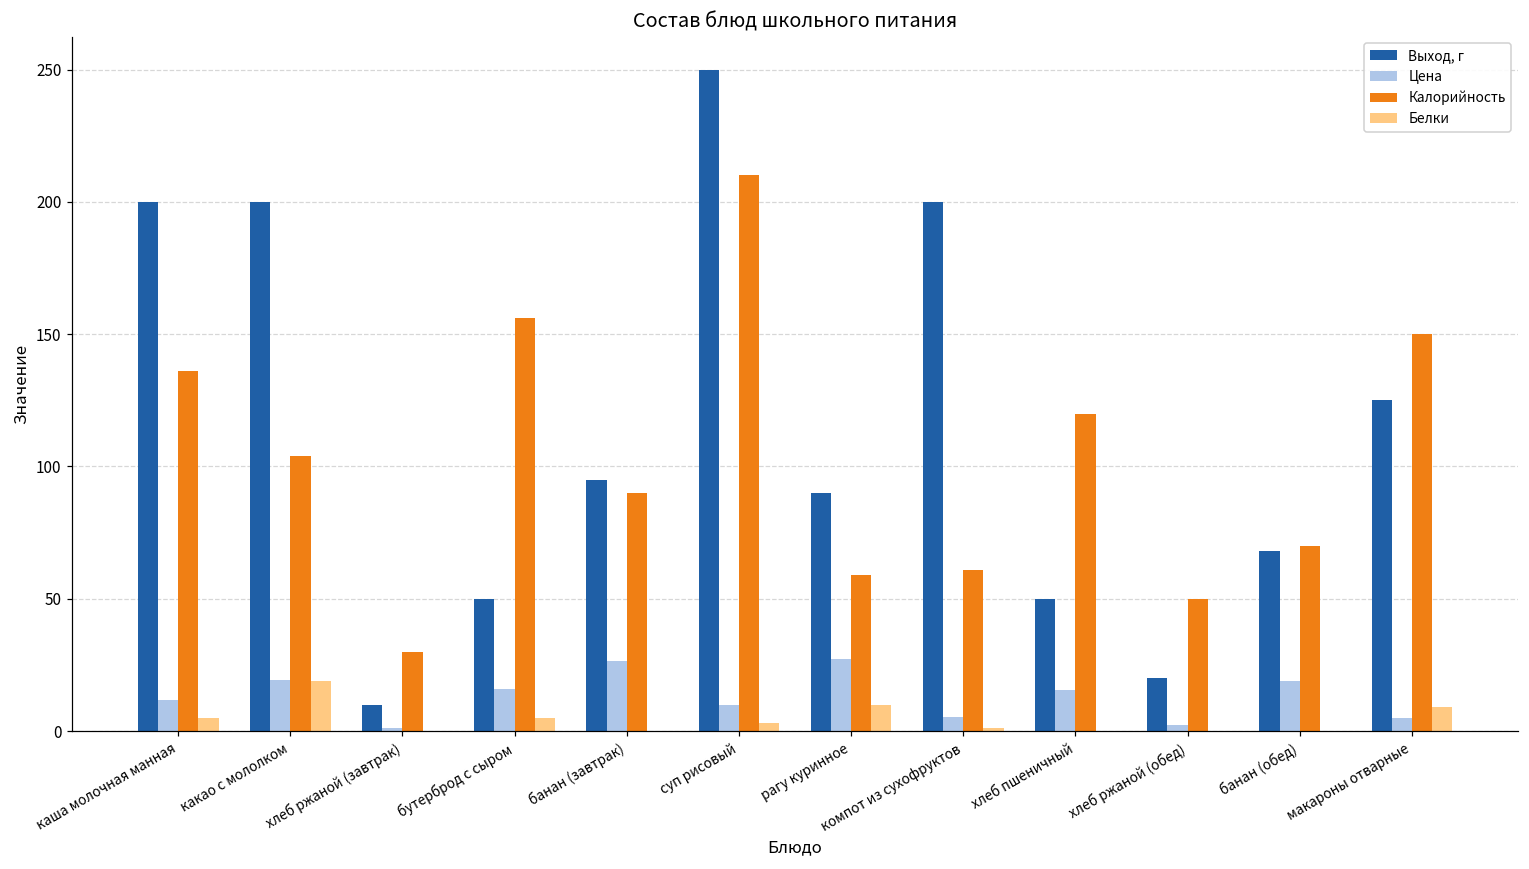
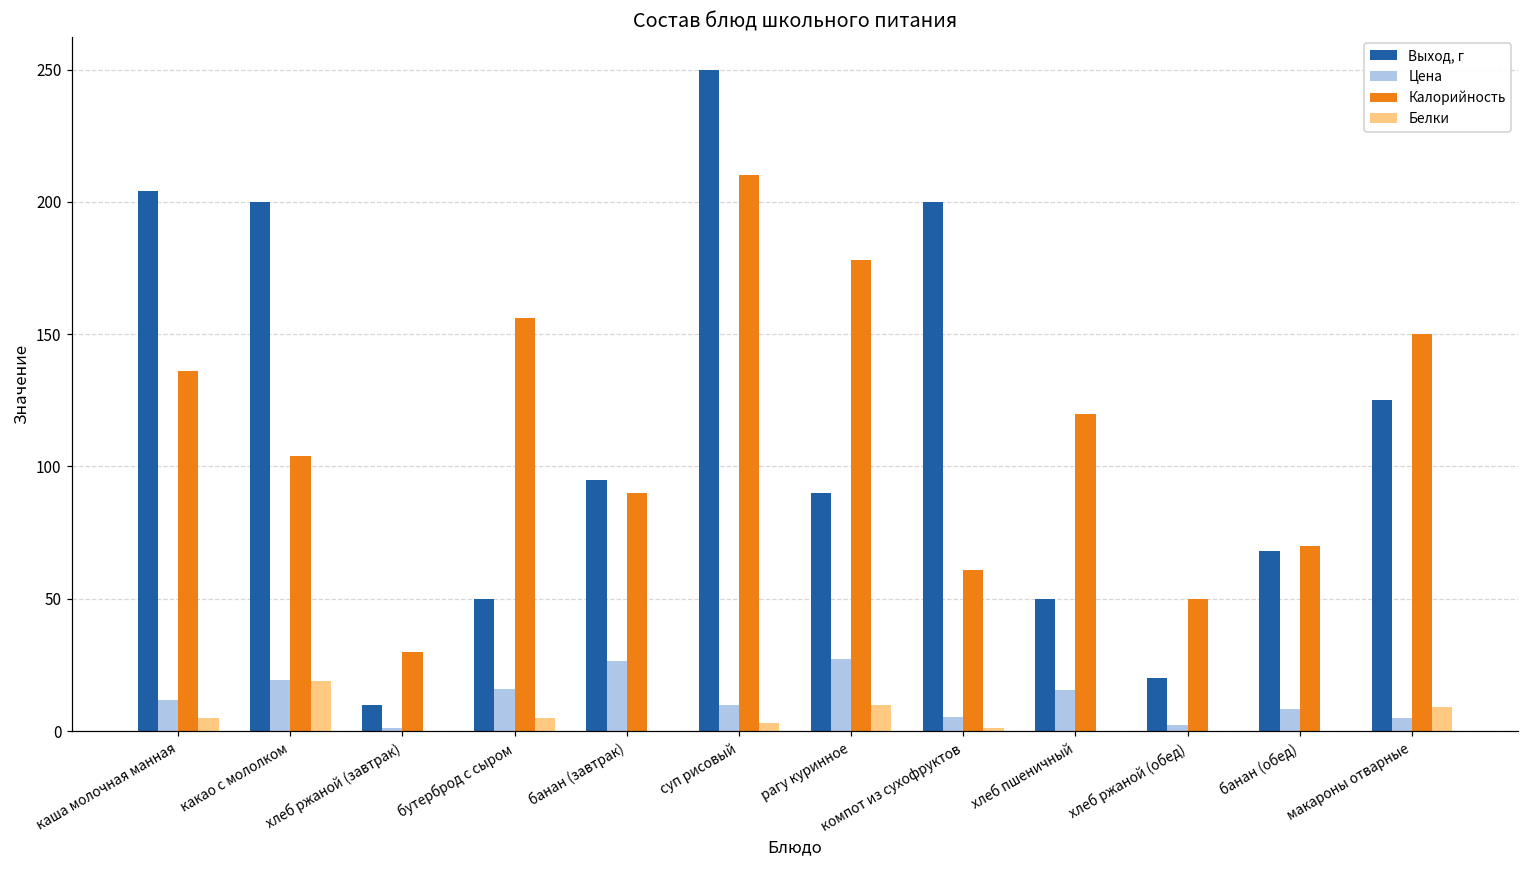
Выход, г, каша молочная манная: 200 -> 204
Калорийность, рагу куринное: 59 -> 178
Цена, банан (обед): 19 -> 9
